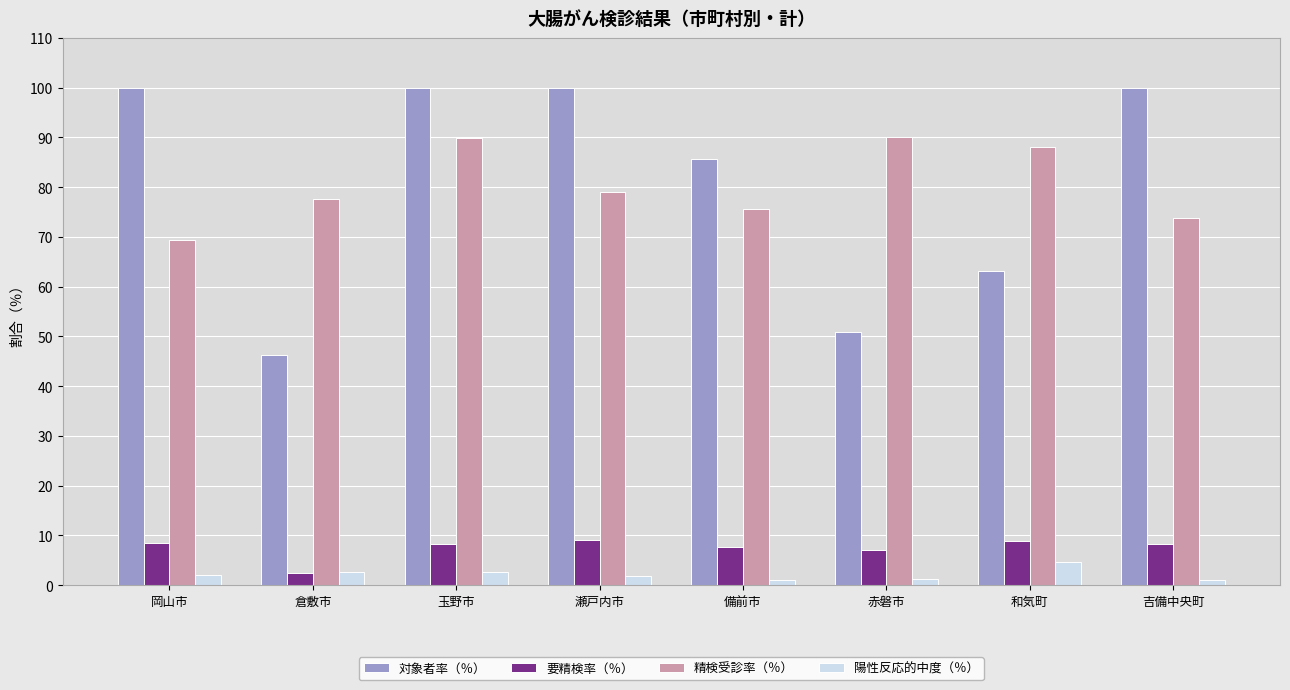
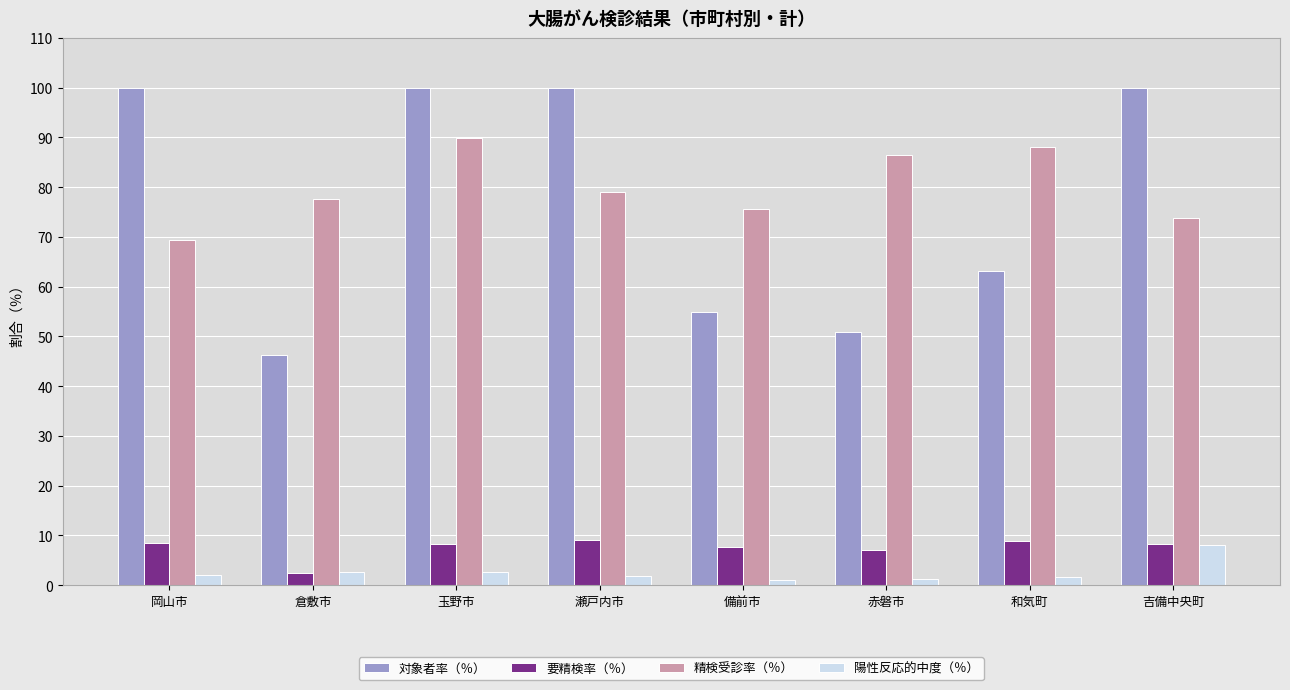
対象者率（％）, 備前市: 86 -> 55
精検受診率（％）, 赤磐市: 90 -> 87
陽性反応的中度（％）, 和気町: 5 -> 2
陽性反応的中度（％）, 吉備中央町: 1 -> 8
